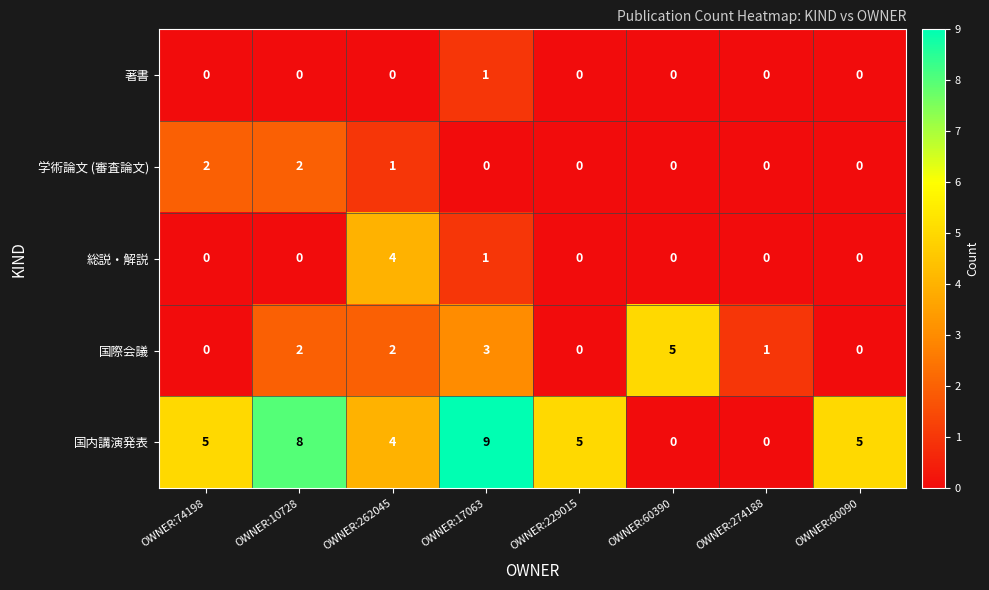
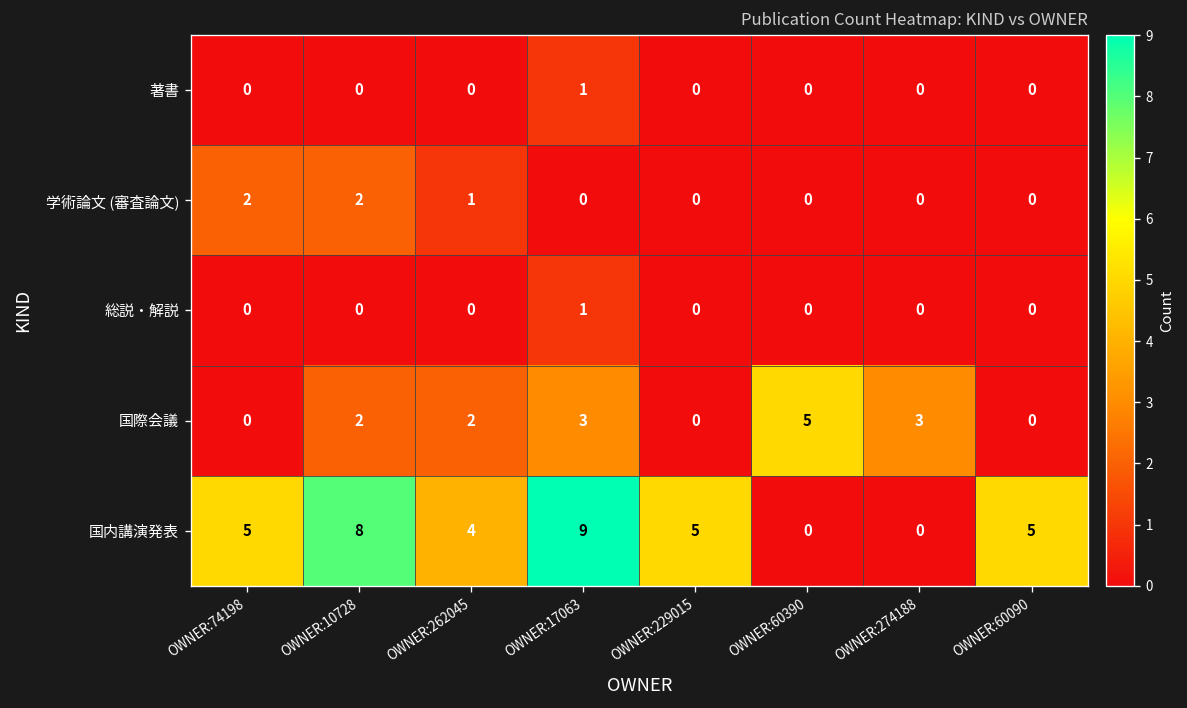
総説・解説, OWNER:262045: 4 -> 0
国際会議, OWNER:274188: 1 -> 3
